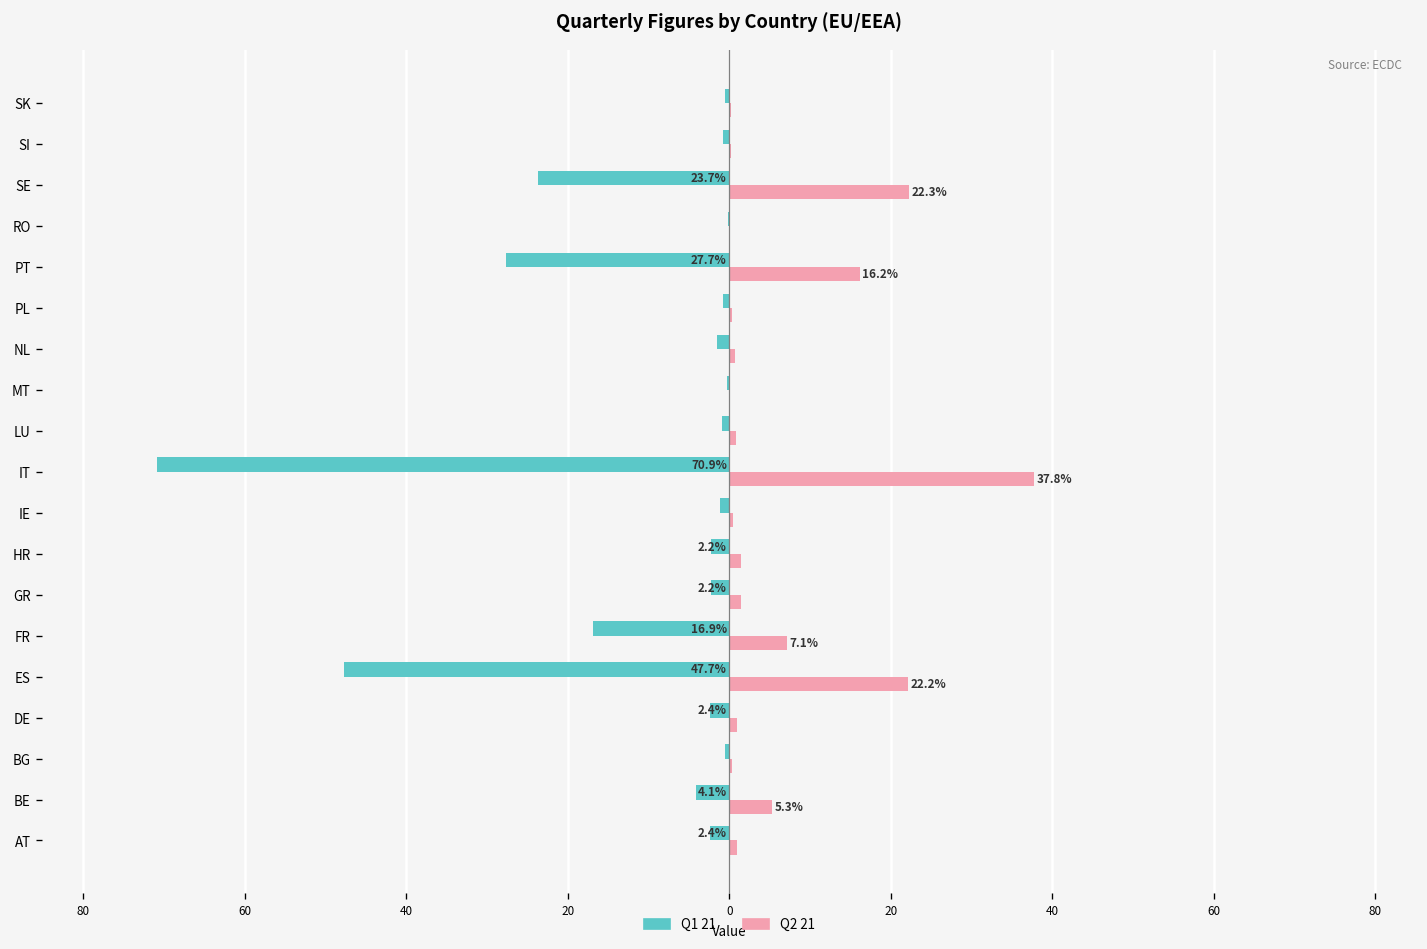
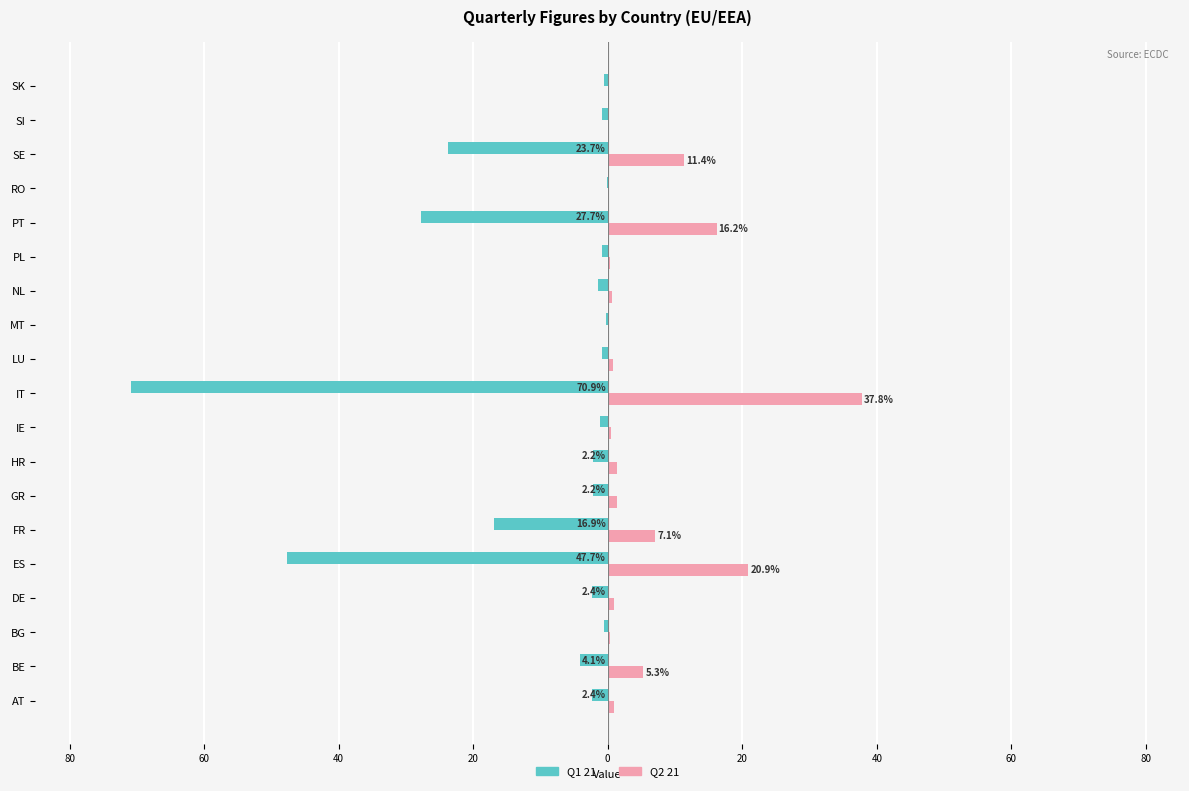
Q2 21, SE: 22.3% -> 11.4%
Q2 21, ES: 22.2% -> 20.9%
